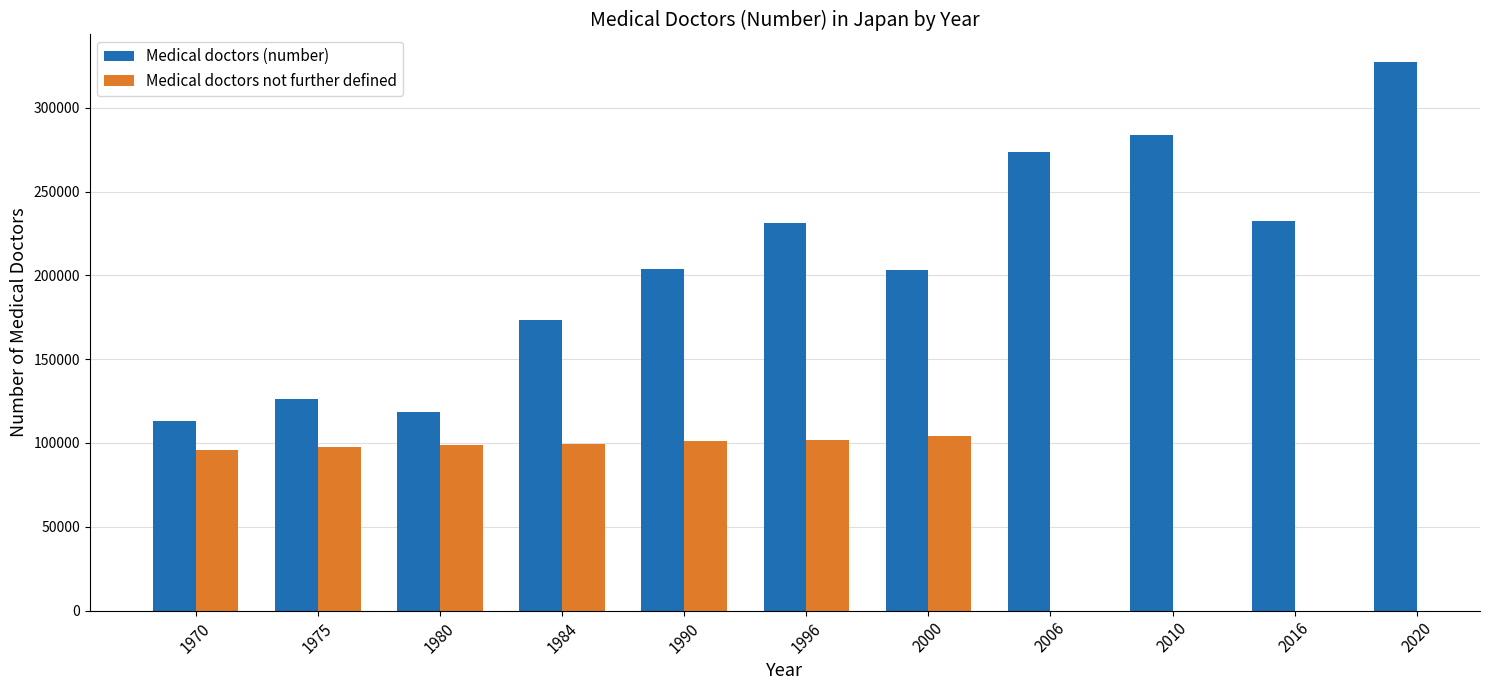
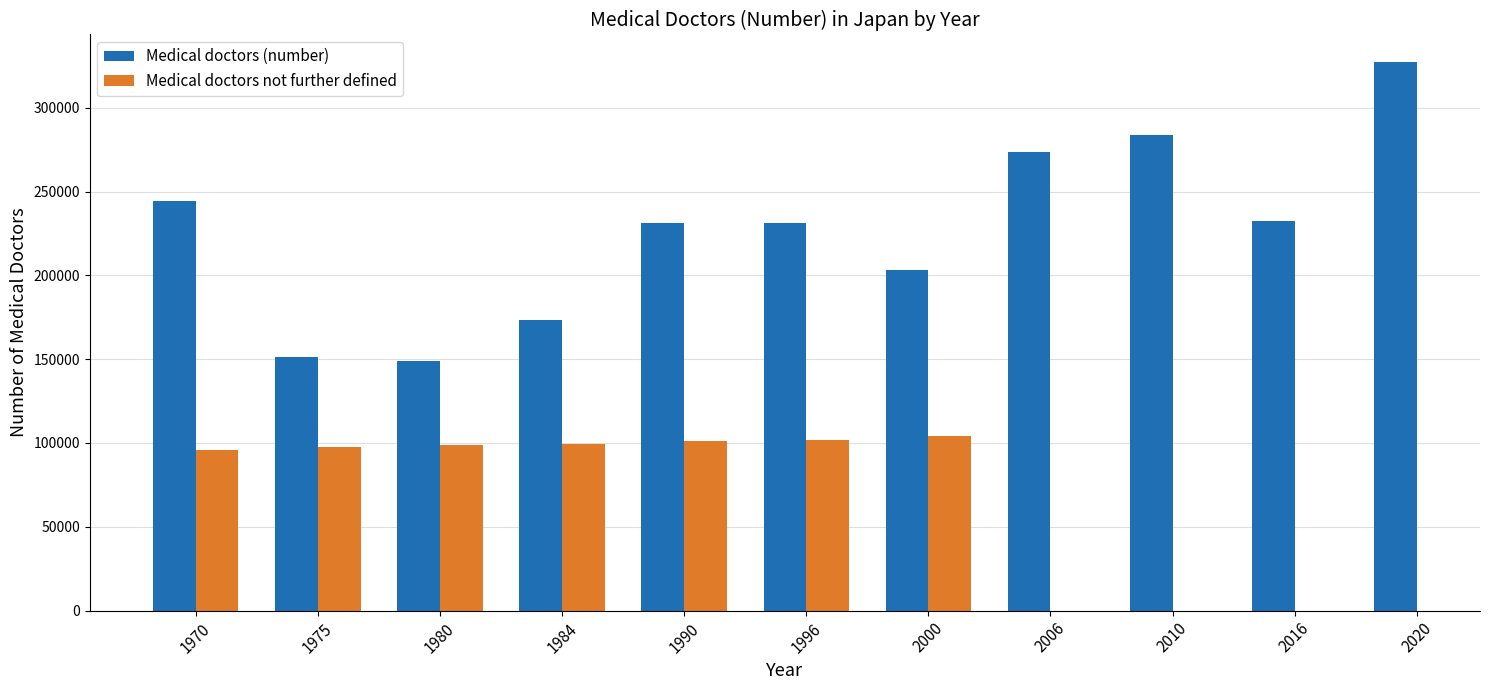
Medical doctors (number), 1970: 113000 -> 245000
Medical doctors (number), 1975: 126000 -> 152000
Medical doctors (number), 1980: 119000 -> 149000
Medical doctors (number), 1990: 204000 -> 232000
